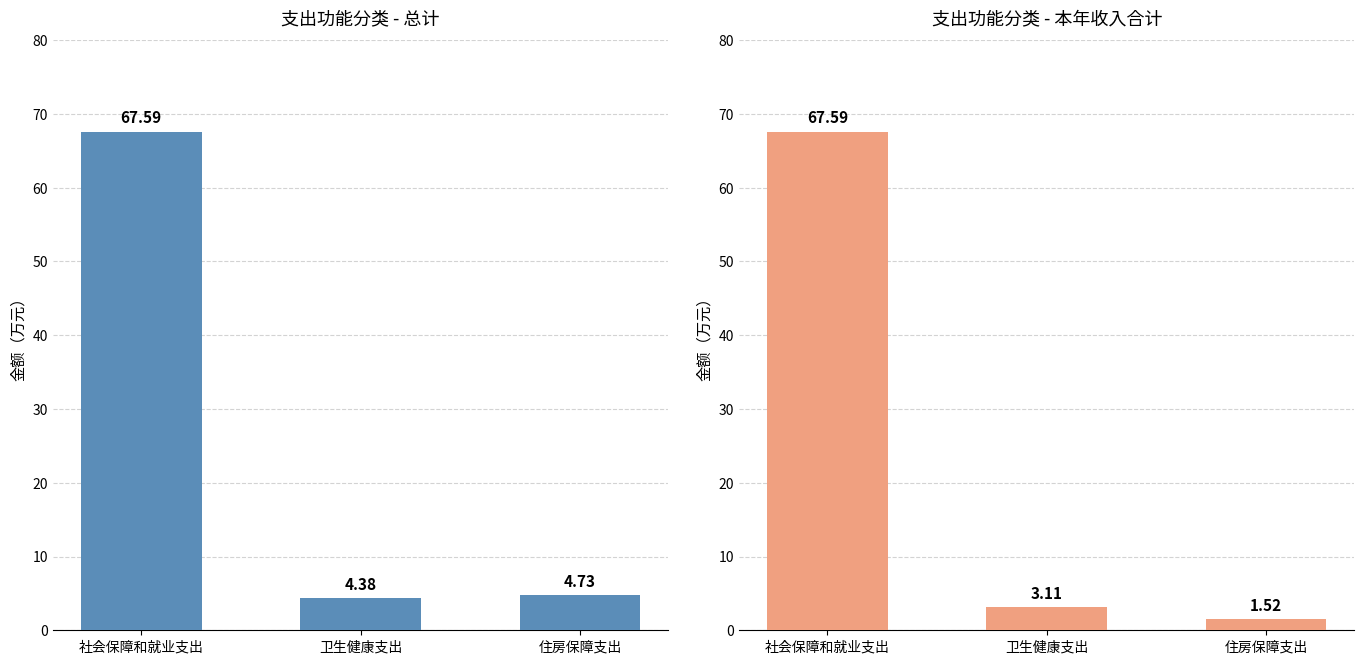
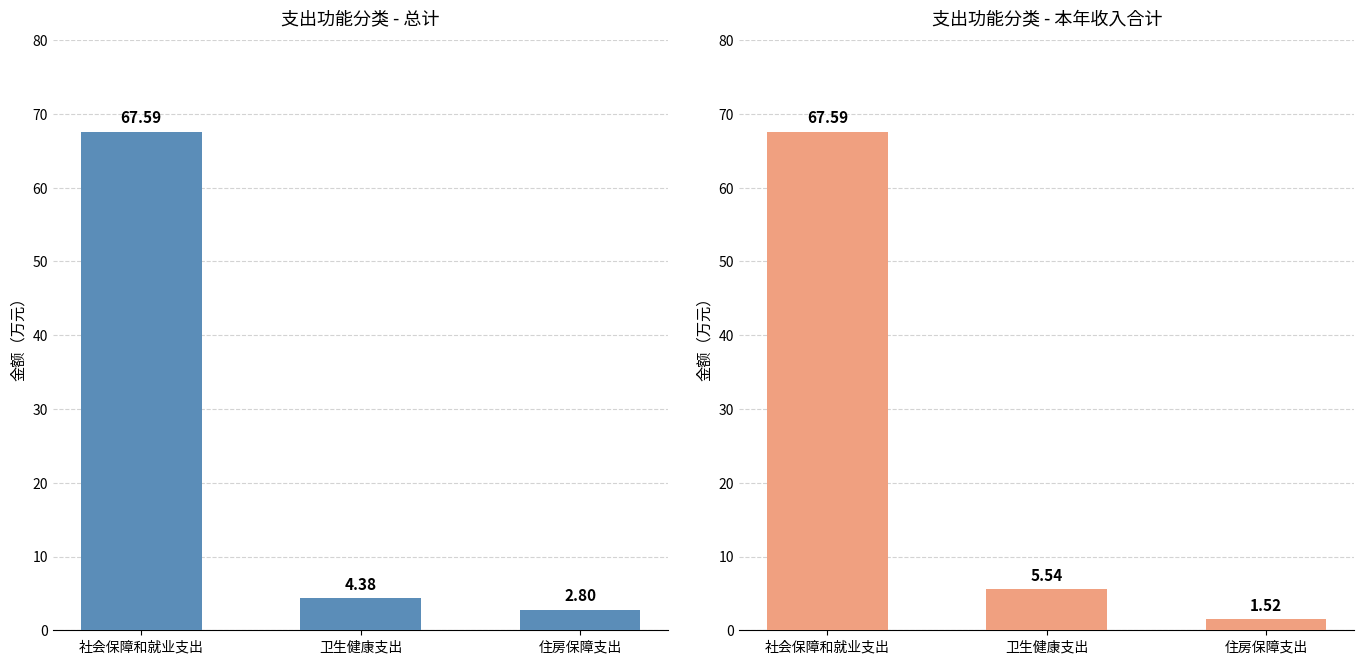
支出功能分类 - 总计, 住房保障支出: 4.73 -> 2.80
支出功能分类 - 本年收入合计, 卫生健康支出: 3.11 -> 5.54
